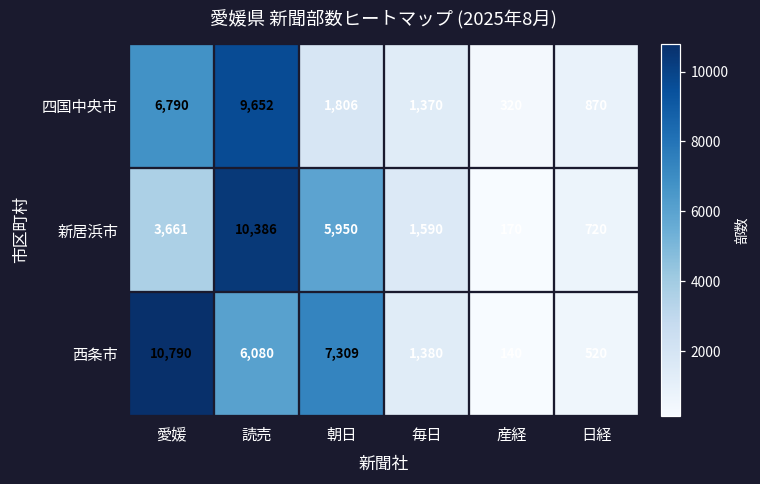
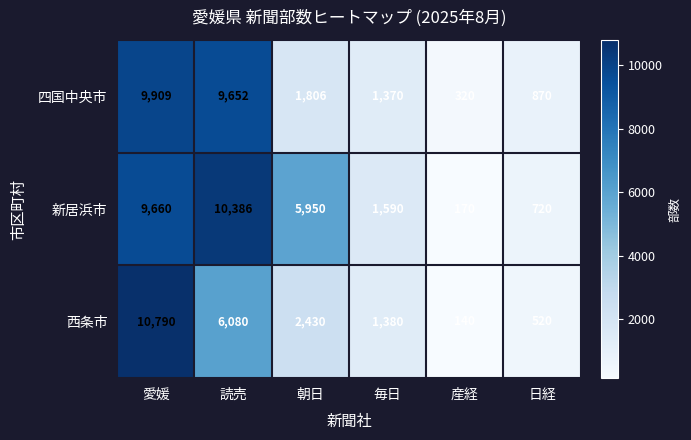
四国中央市, 愛媛: 6,790 -> 9,909
新居浜市, 愛媛: 3,661 -> 9,660
西条市, 朝日: 7,309 -> 2,430
